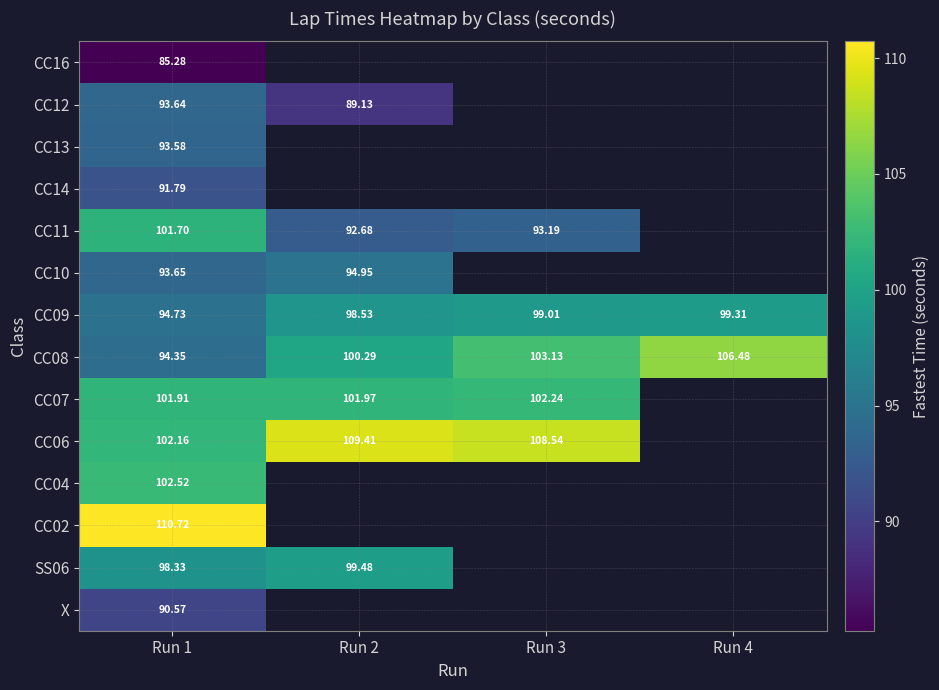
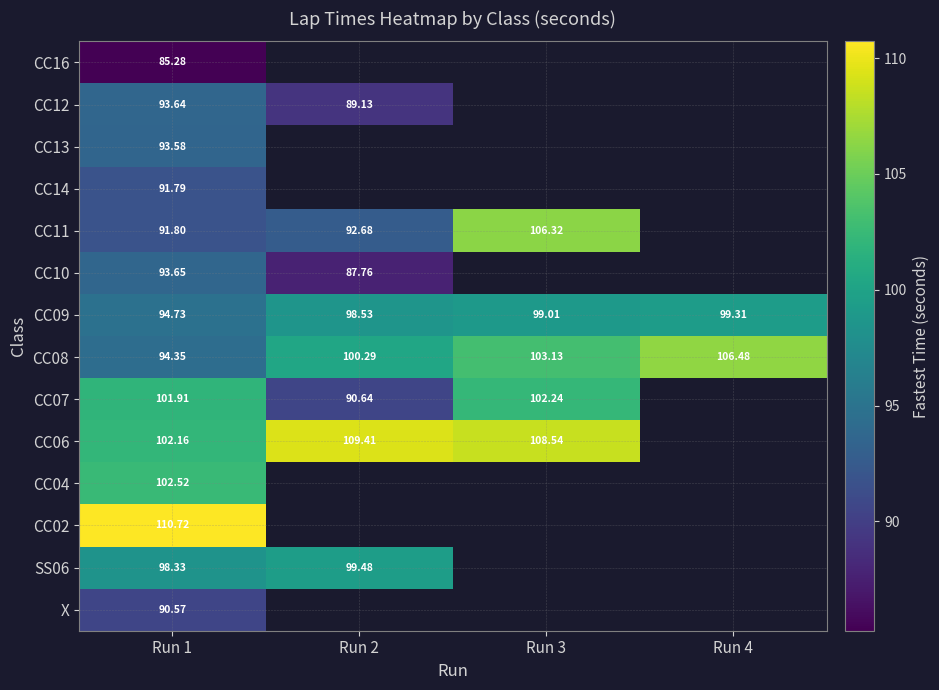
CC11, Run 1: 101.70 -> 91.80
CC11, Run 3: 93.19 -> 106.32
CC10, Run 2: 94.95 -> 87.76
CC07, Run 2: 101.97 -> 90.64
